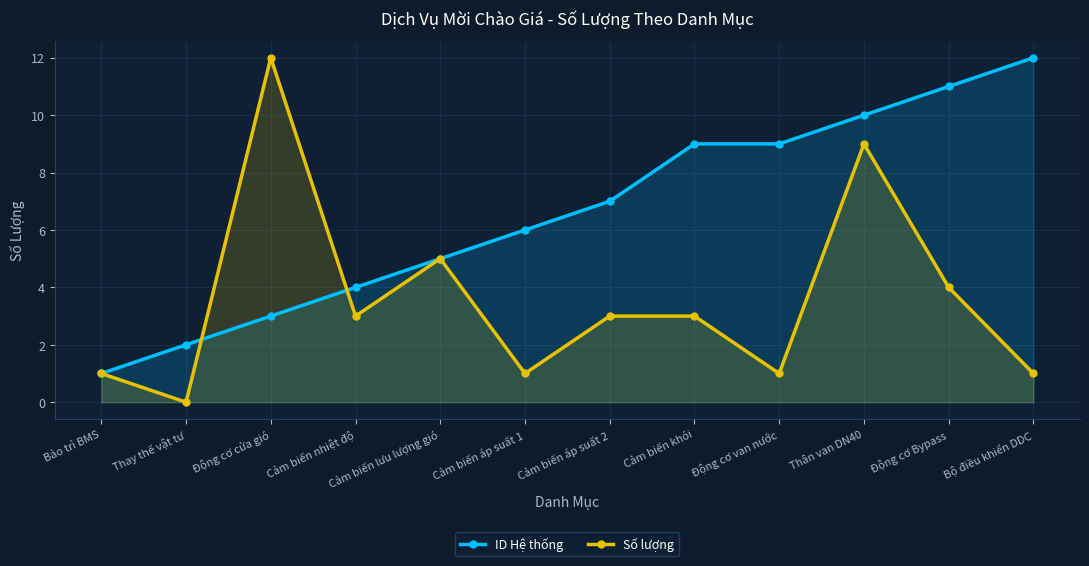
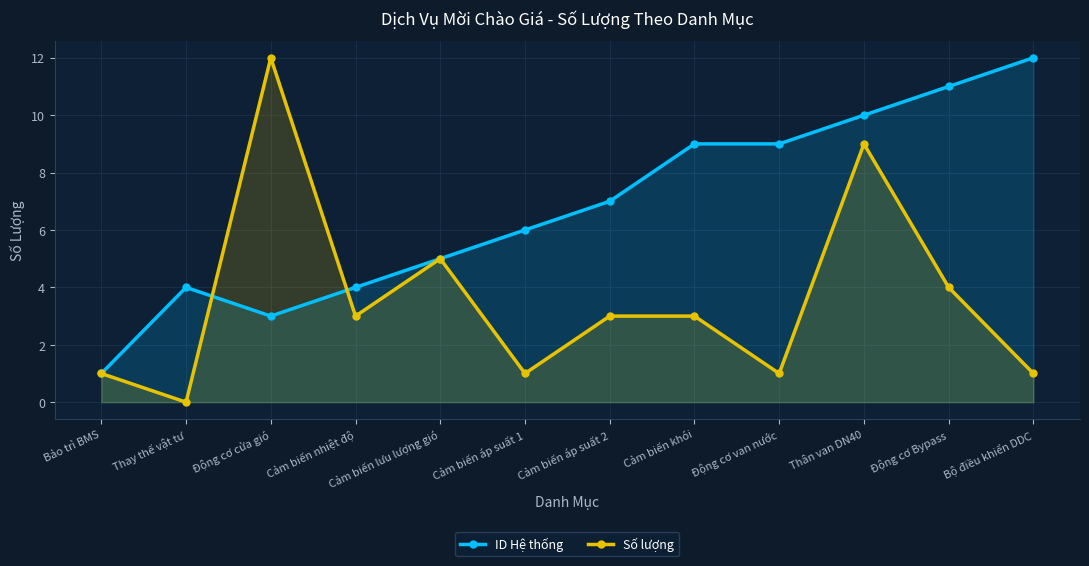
ID Hệ thống, Thay thế vật tư: 2 -> 4
